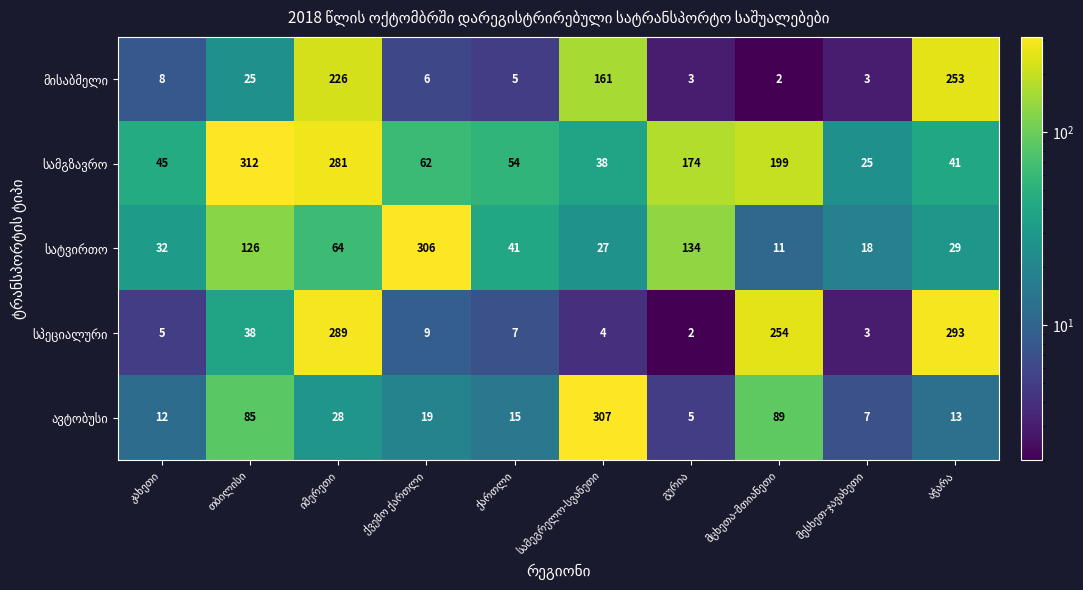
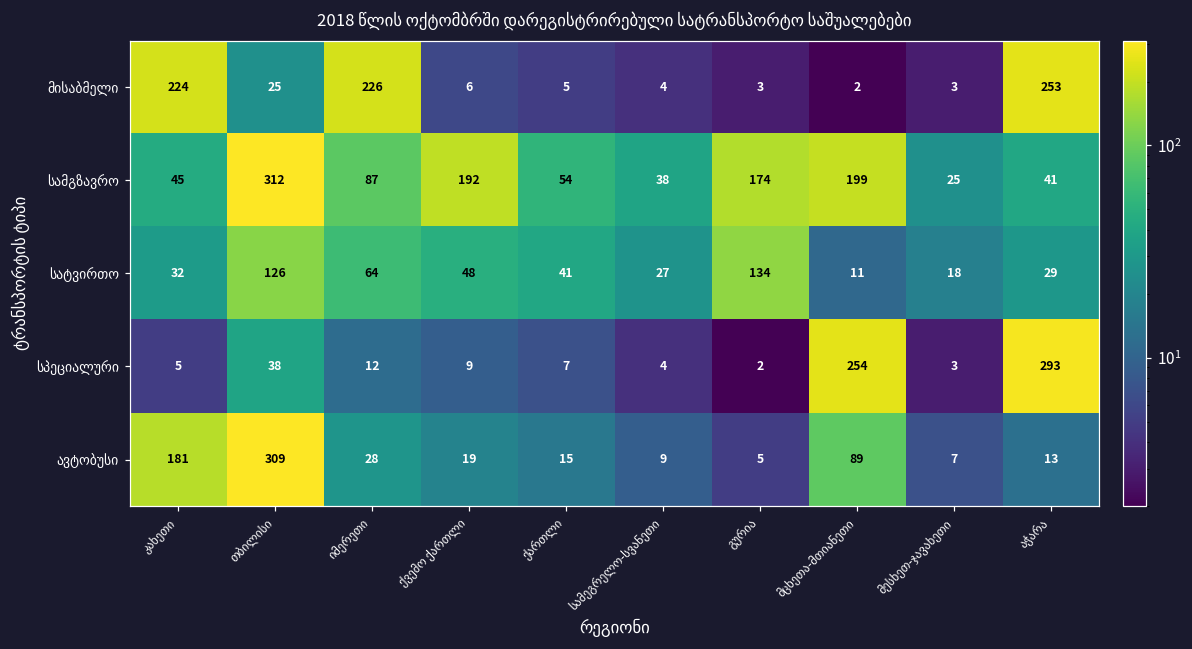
მისაბმელი, კახეთი: 8 -> 224
მისაბმელი, სამეგრელო-სვანეთი: 161 -> 4
სამგზავრო, იმერეთი: 281 -> 87
სამგზავრო, ქვემო ქართლი: 62 -> 192
სატვირთო, ქვემო ქართლი: 306 -> 48
სპეციალური, იმერეთი: 289 -> 12
ავტობუსი, კახეთი: 12 -> 181
ავტობუსი, თბილისი: 85 -> 309
ავტობუსი, სამეგრელო-სვანეთი: 307 -> 9
